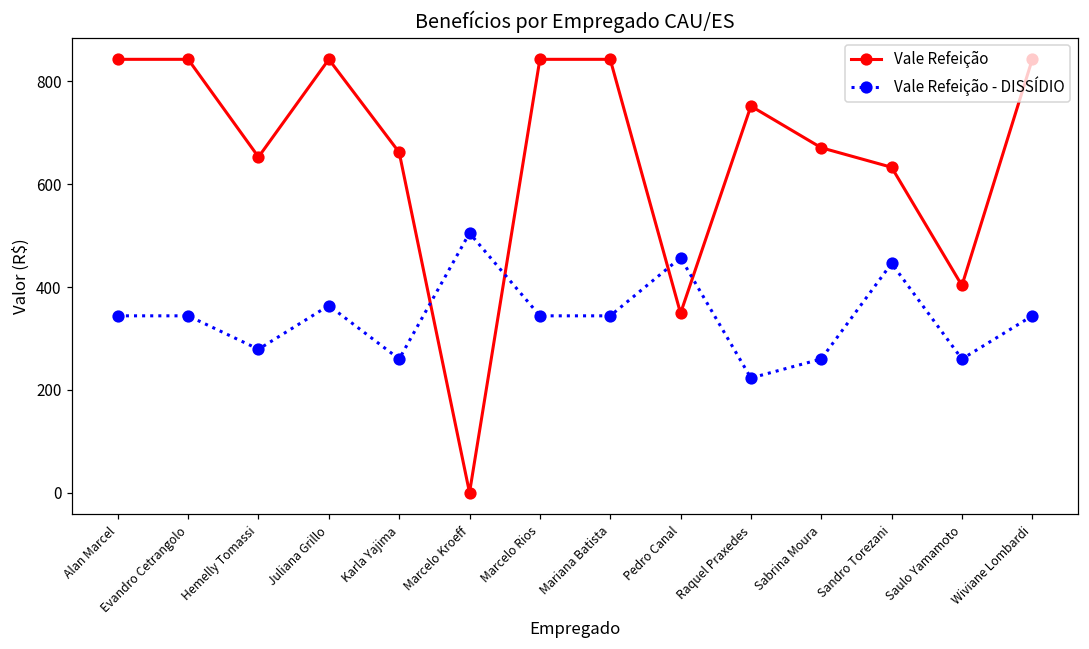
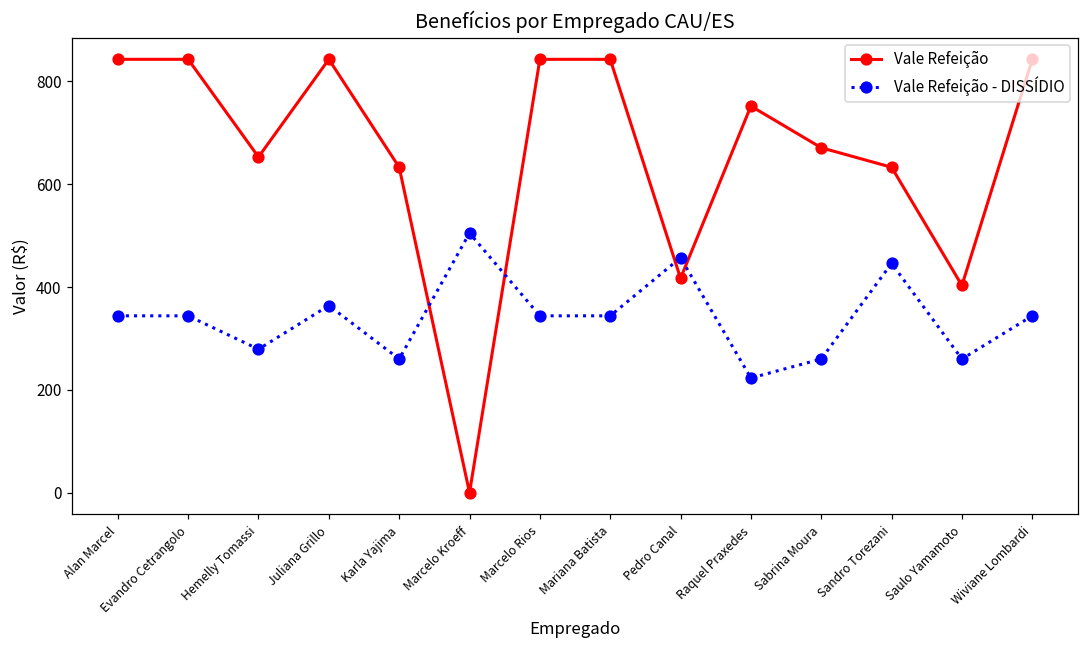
Vale Refeição, Karla Yajima: 660 -> 630
Vale Refeição, Pedro Canal: 350 -> 420
